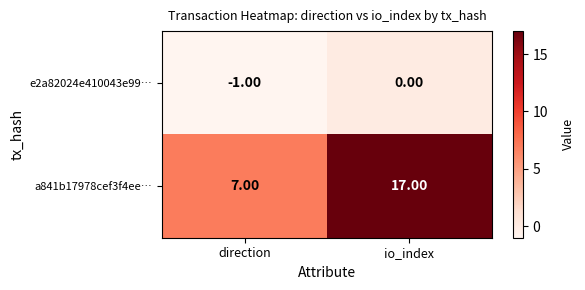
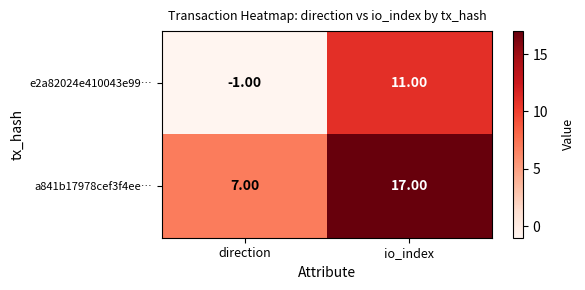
e2a82024e410043e99…, io_index: 0.00 -> 11.00
